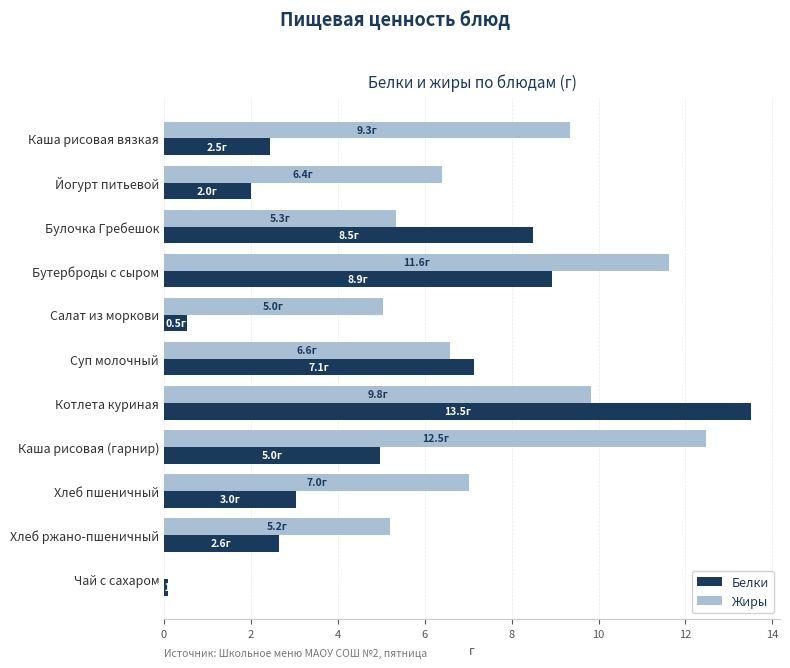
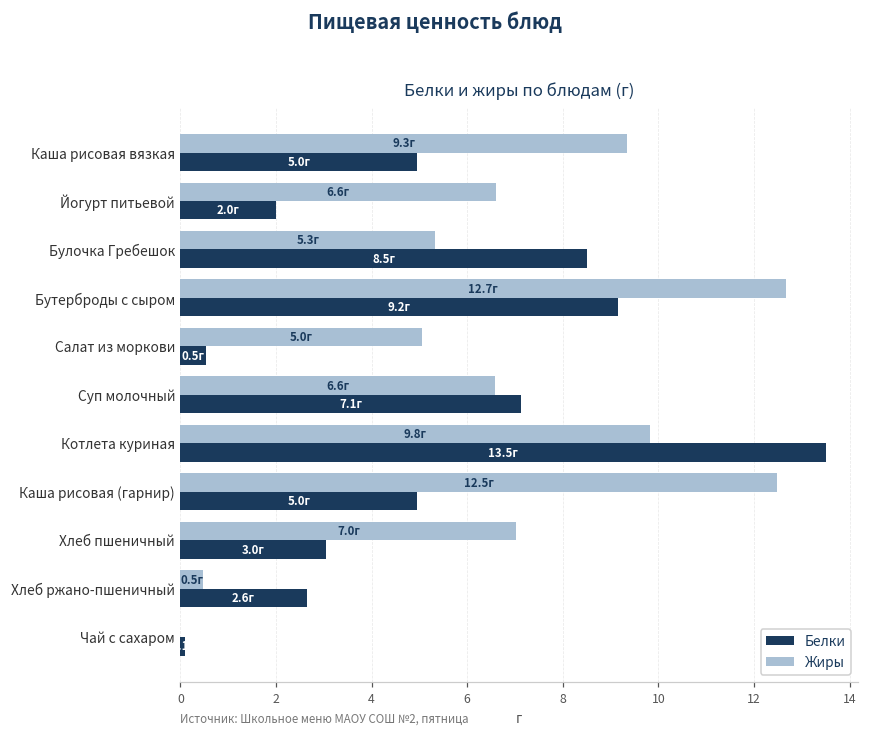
Белки, Каша рисовая вязкая: 2.5г -> 5.0г
Жиры, Йогурт питьевой: 6.4г -> 6.6г
Жиры, Бутерброды с сыром: 11.6г -> 12.7г
Белки, Бутерброды с сыром: 8.9г -> 9.2г
Жиры, Хлеб ржано-пшеничный: 5.2г -> 0.5г
